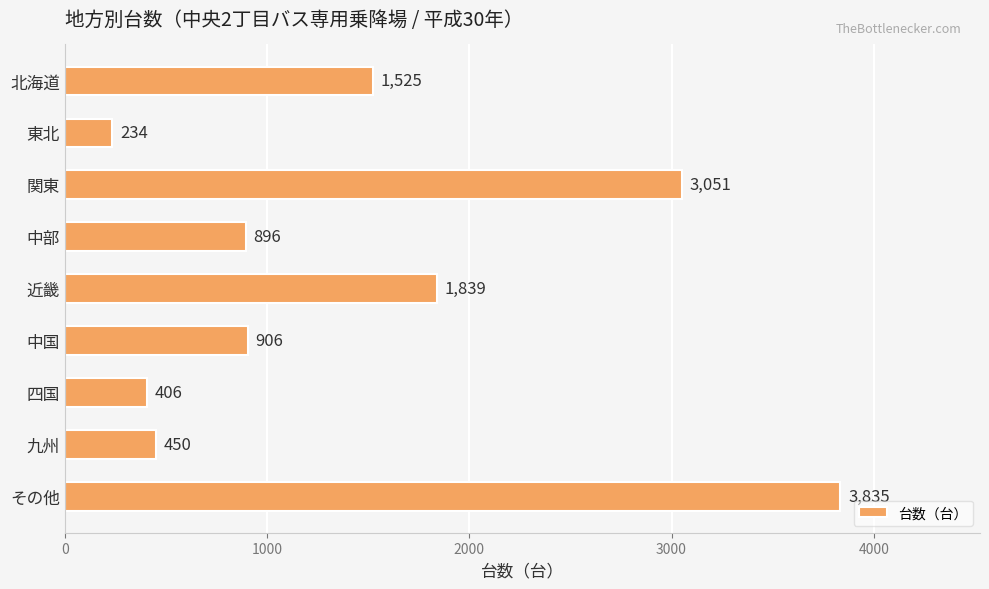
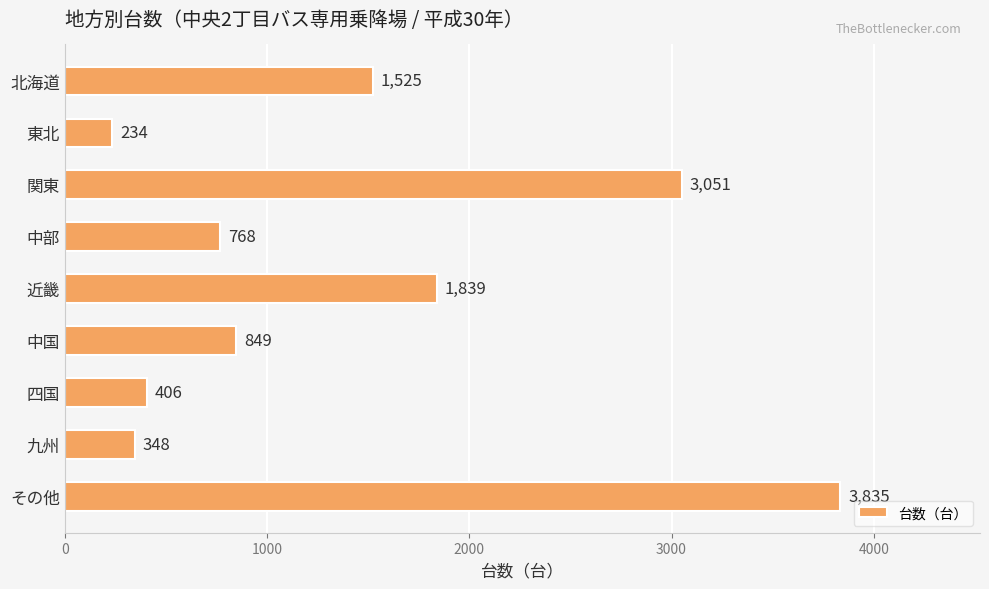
中部: 896 -> 768
中国: 906 -> 849
九州: 450 -> 348
